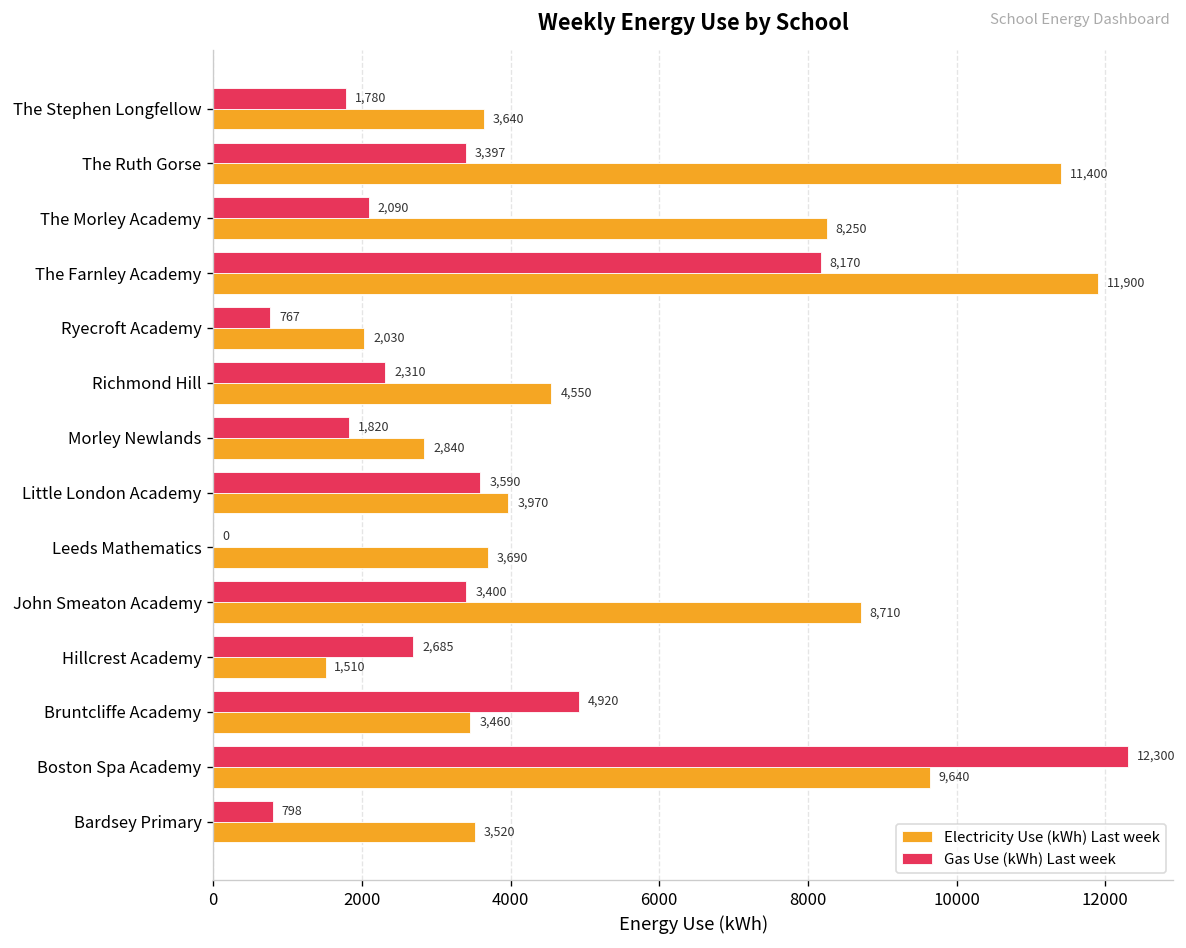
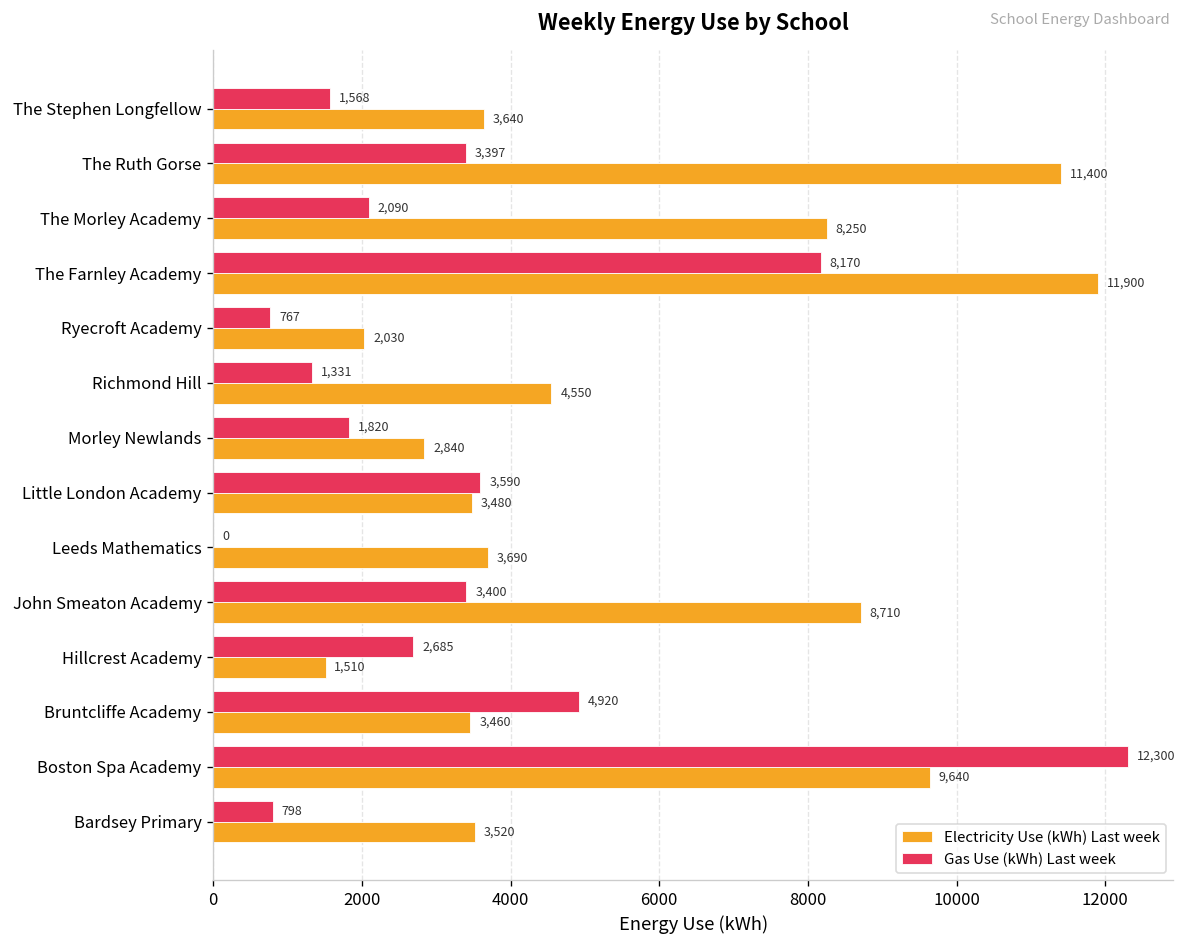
Gas Use (kWh) Last week, The Stephen Longfellow: 1,780 -> 1,568
Gas Use (kWh) Last week, Richmond Hill: 2,310 -> 1,331
Electricity Use (kWh) Last week, Little London Academy: 3,970 -> 3,480
